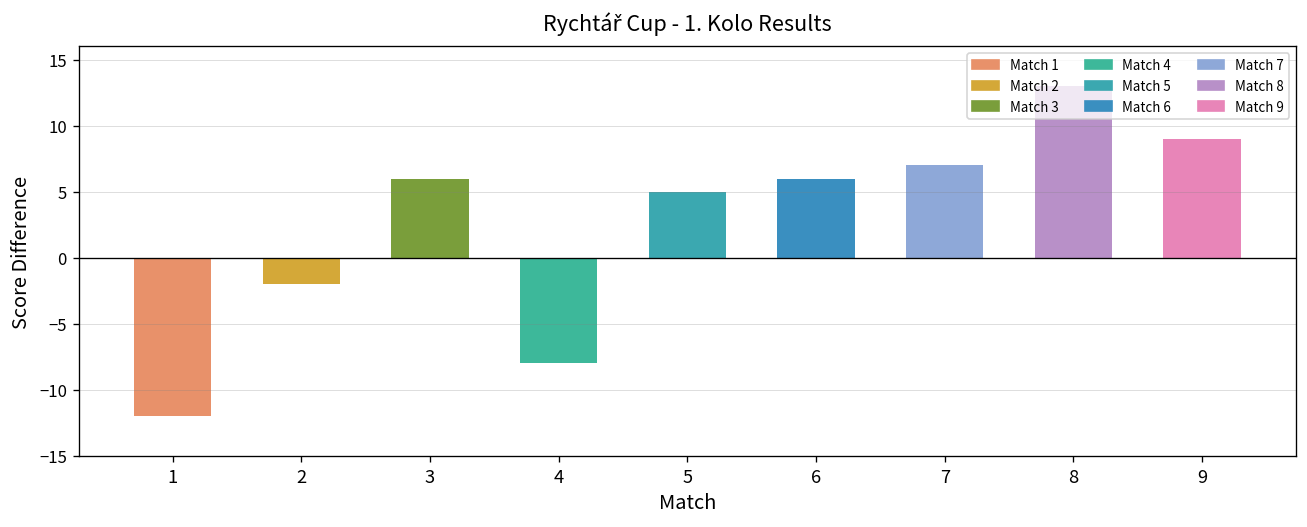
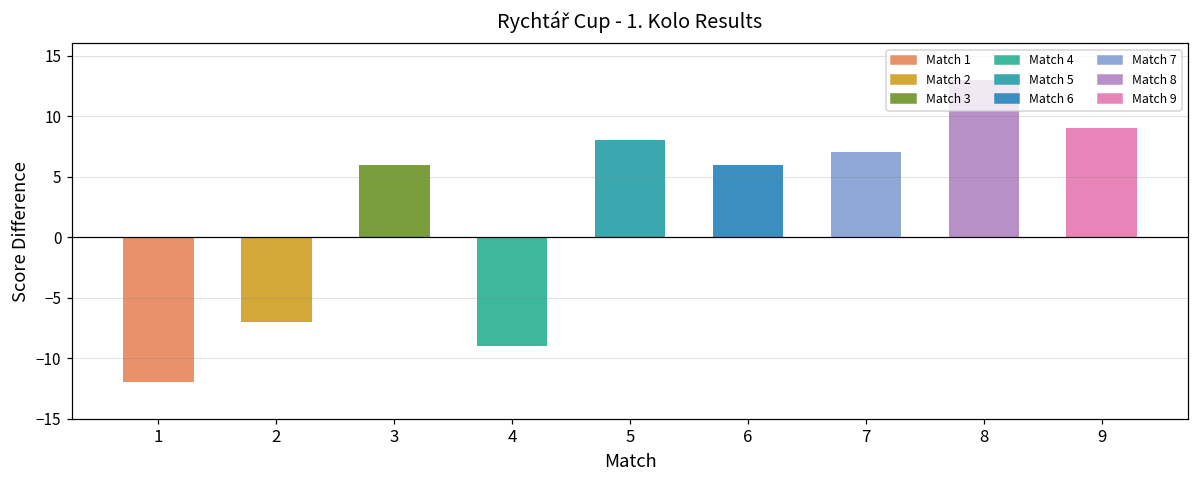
2: -2 -> -7
4: -8 -> -9
5: 5 -> 8
